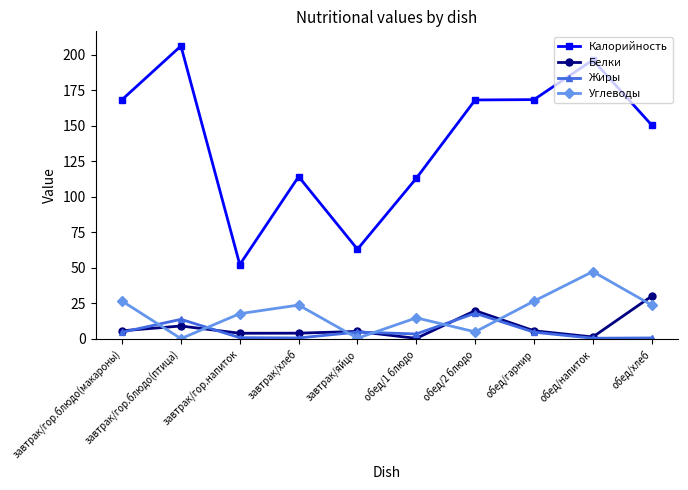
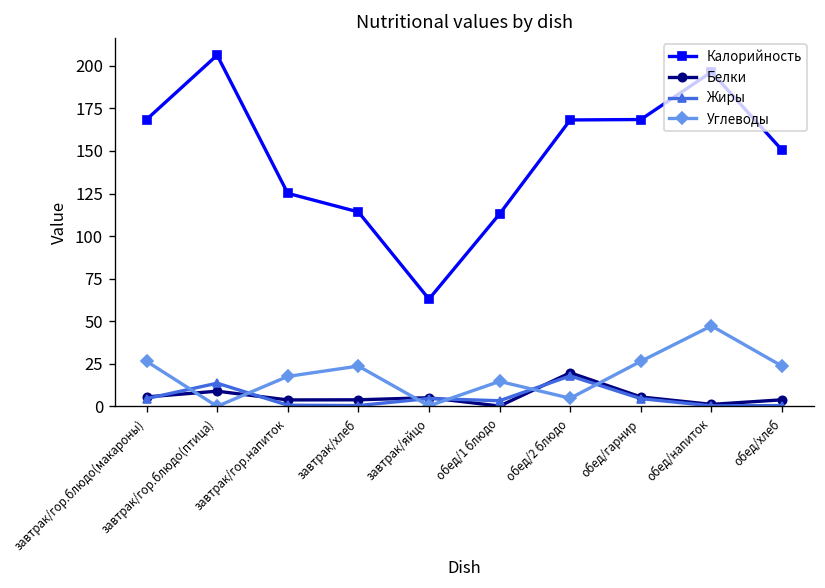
Калорийность, завтрак/гор.напиток: 52 -> 125
Белки, обед/хлеб: 30 -> 4
